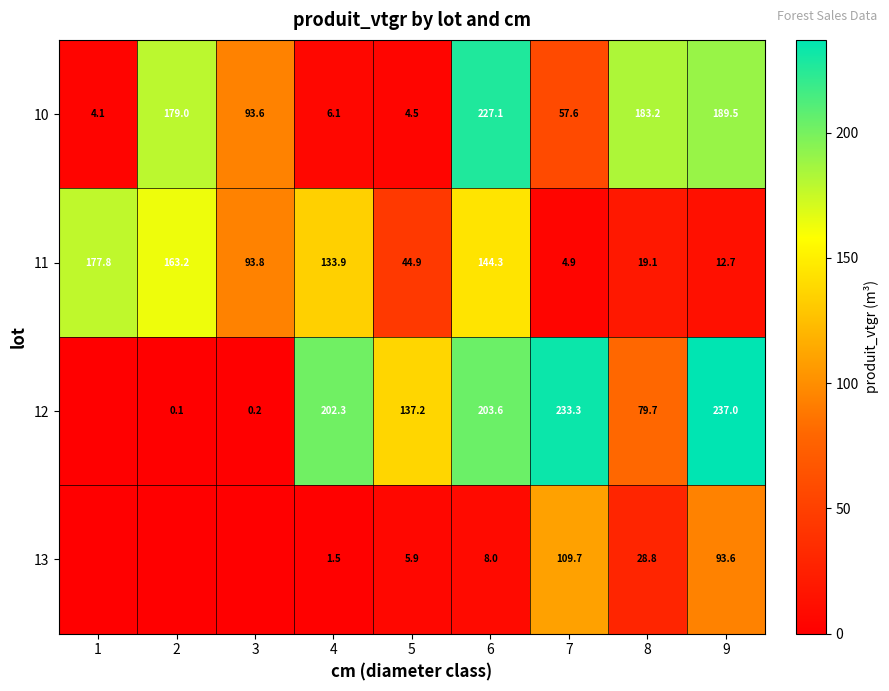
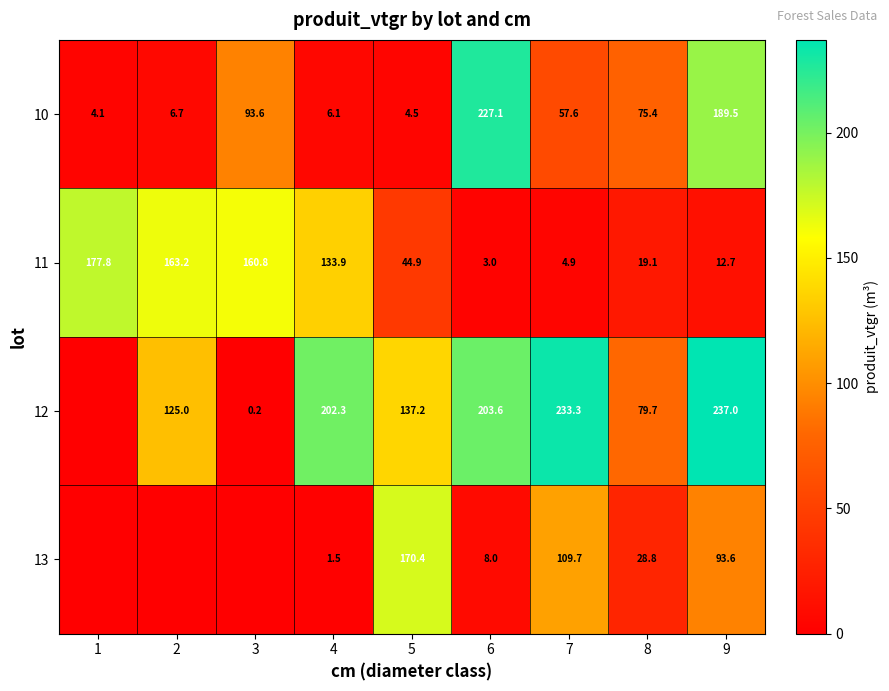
10, 2: 179.0 -> 6.7
10, 8: 183.2 -> 75.4
11, 3: 93.8 -> 160.8
11, 6: 144.3 -> 3.0
12, 2: 0.1 -> 125.0
13, 5: 5.9 -> 170.4
